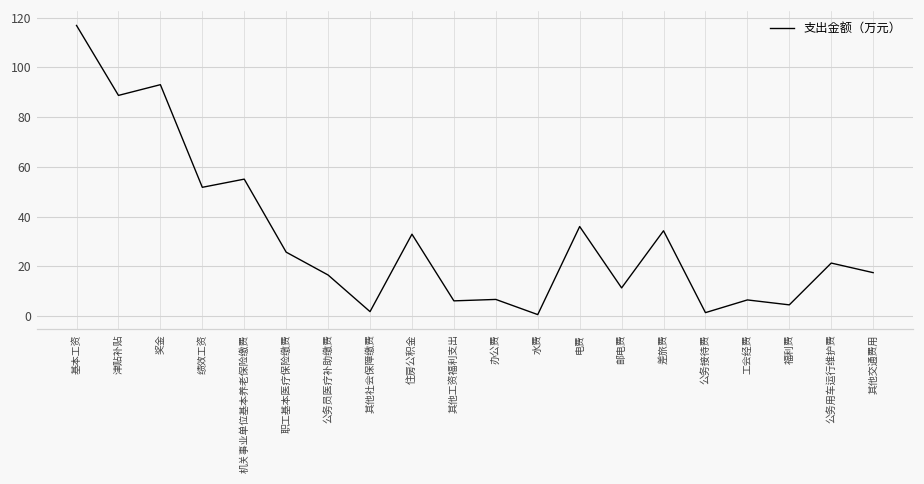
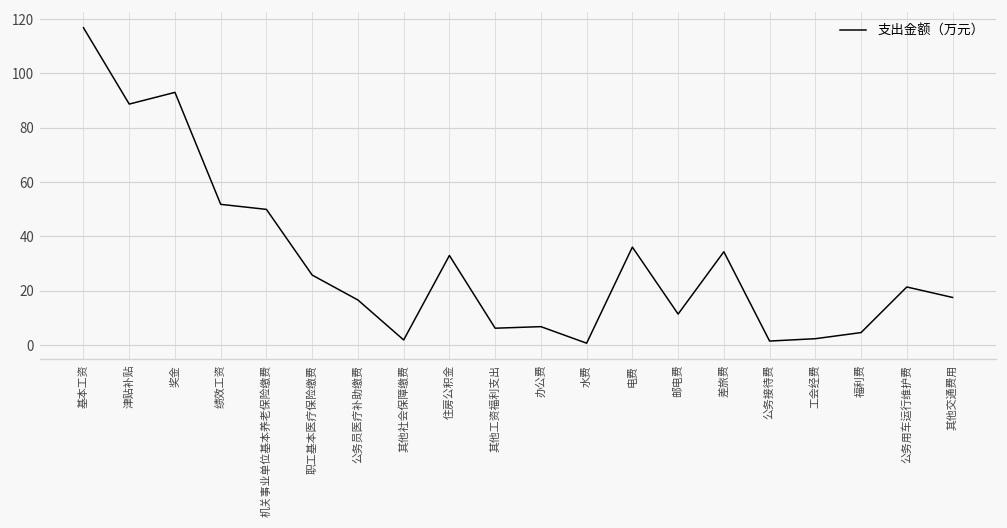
机关事业单位基本养老保险缴费: 55 -> 50
工会经费: 7 -> 2
